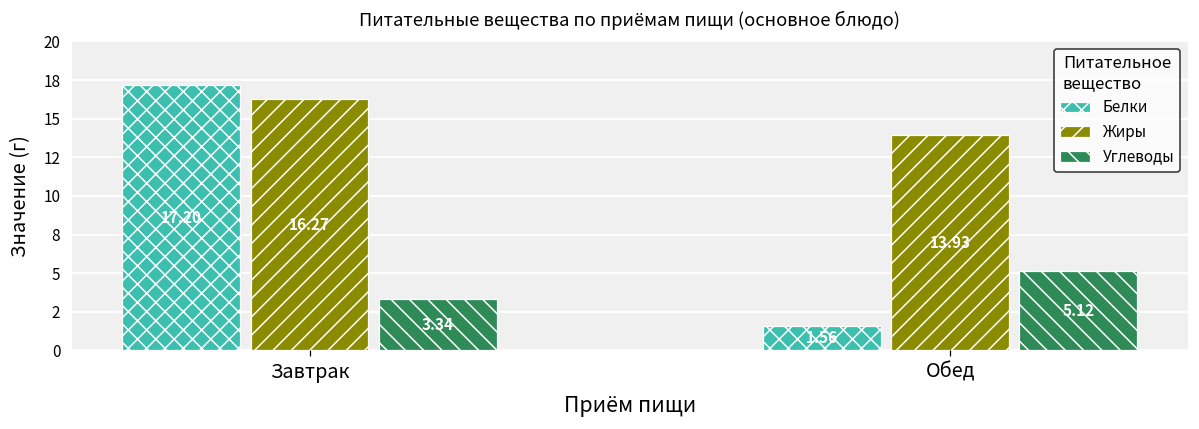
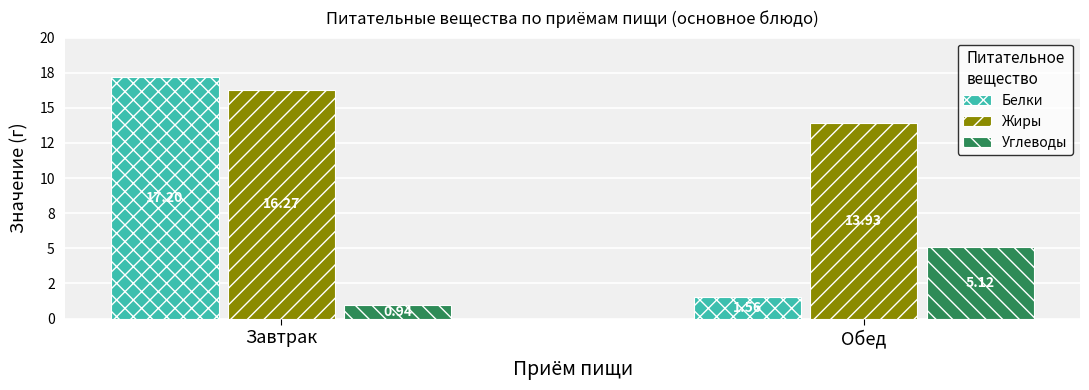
Углеводы, Завтрак: 3.34 -> 0.94
